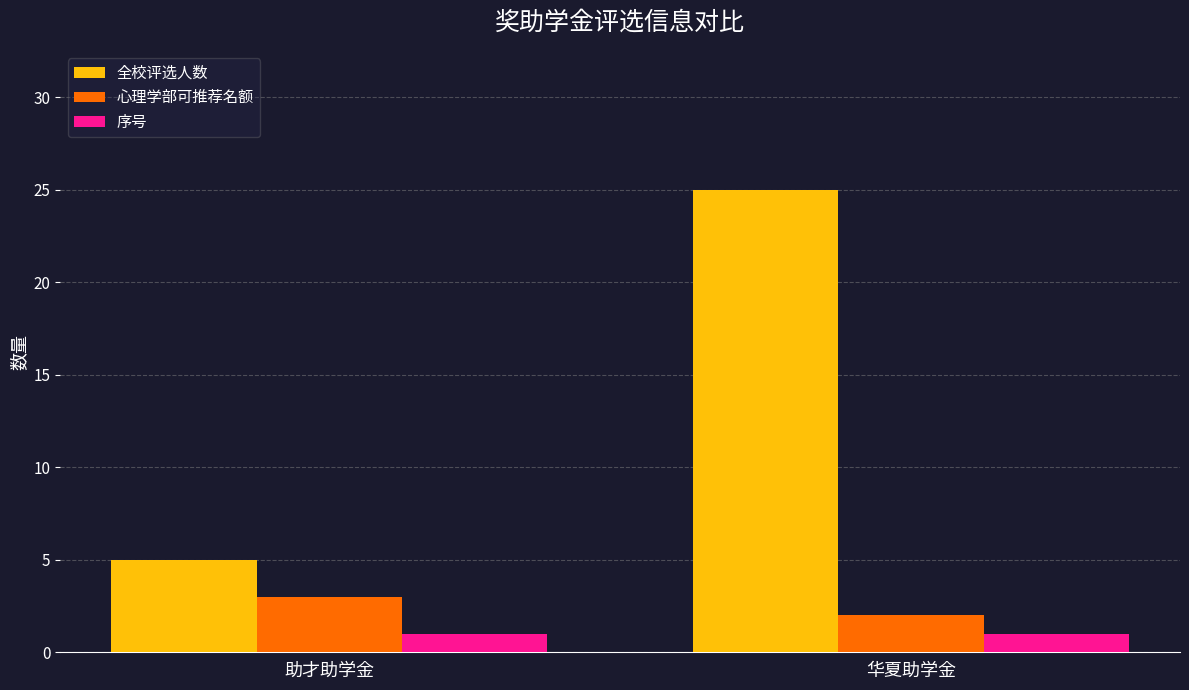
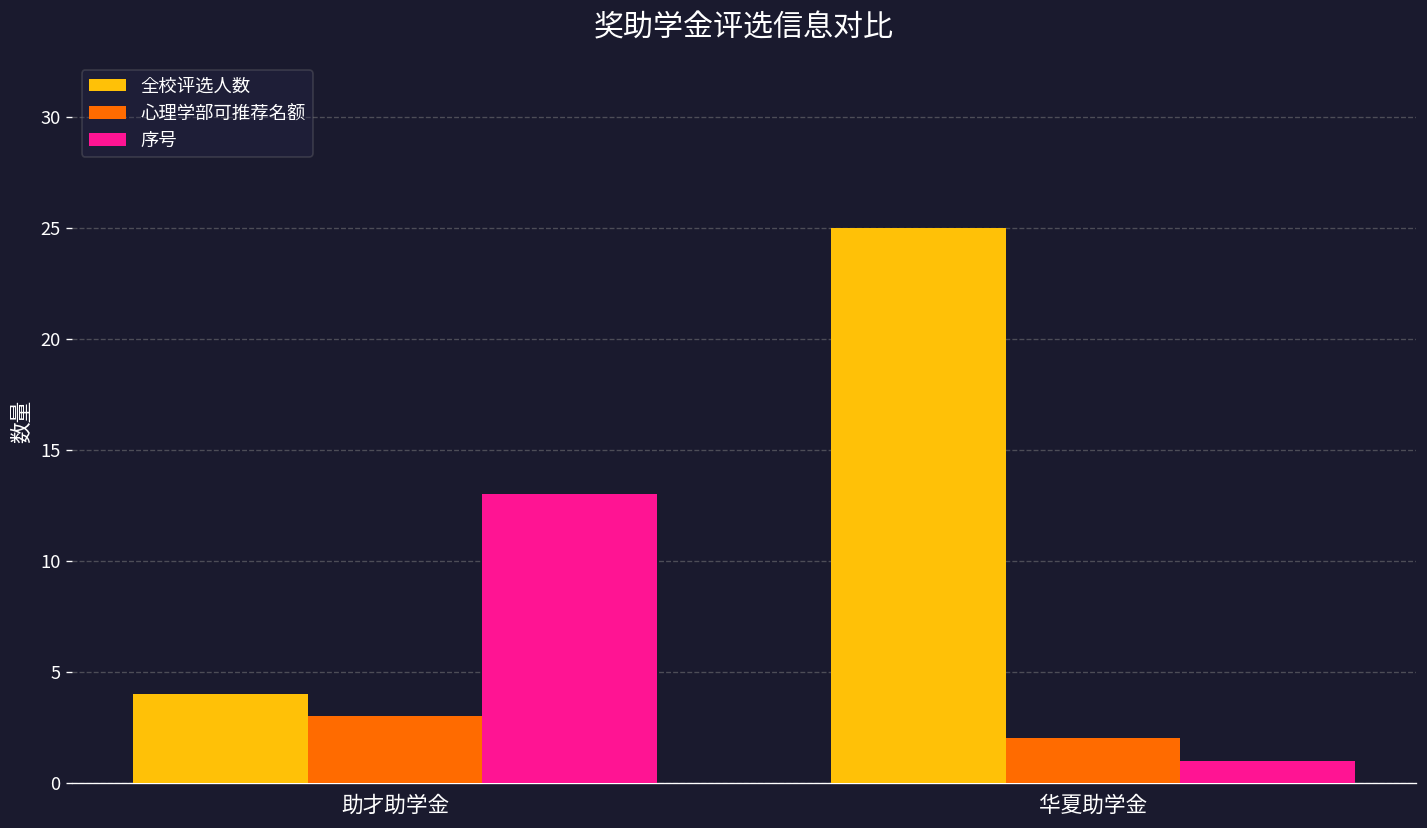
全校评选人数, 助才助学金: 5 -> 4
序号, 助才助学金: 1 -> 13
